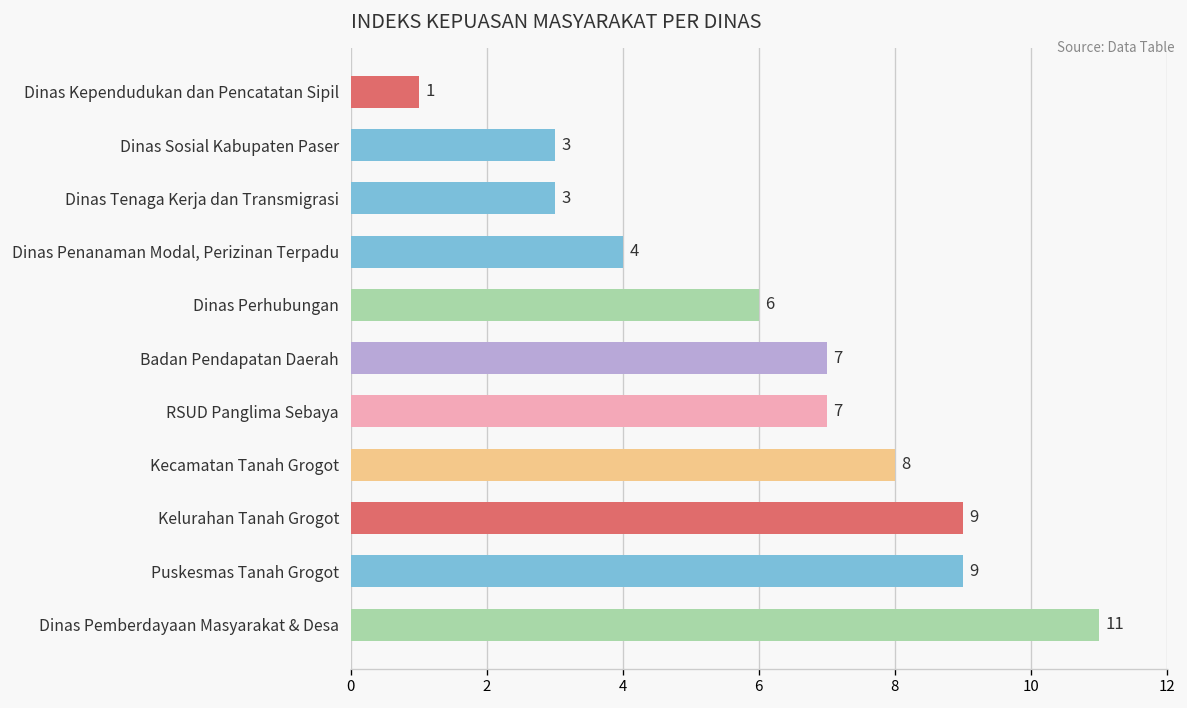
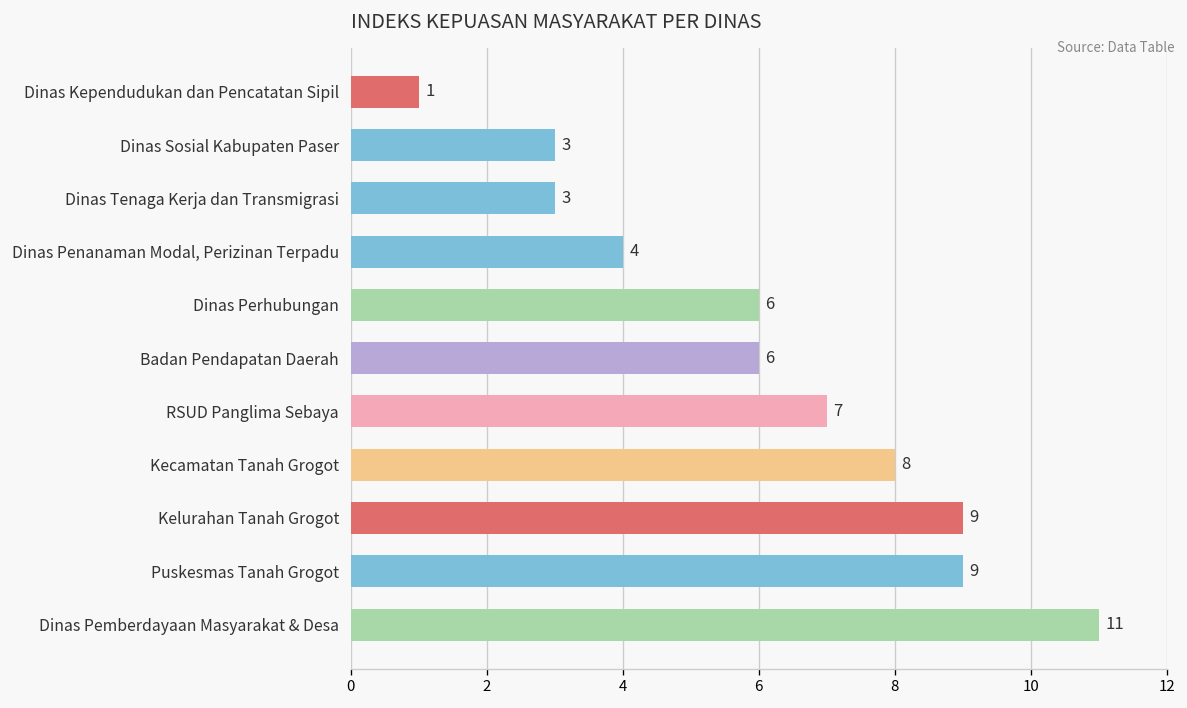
Badan Pendapatan Daerah: 7 -> 6
